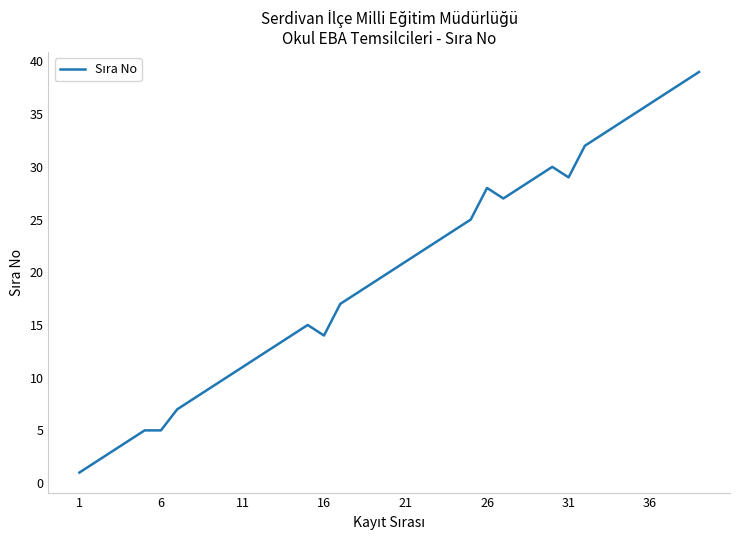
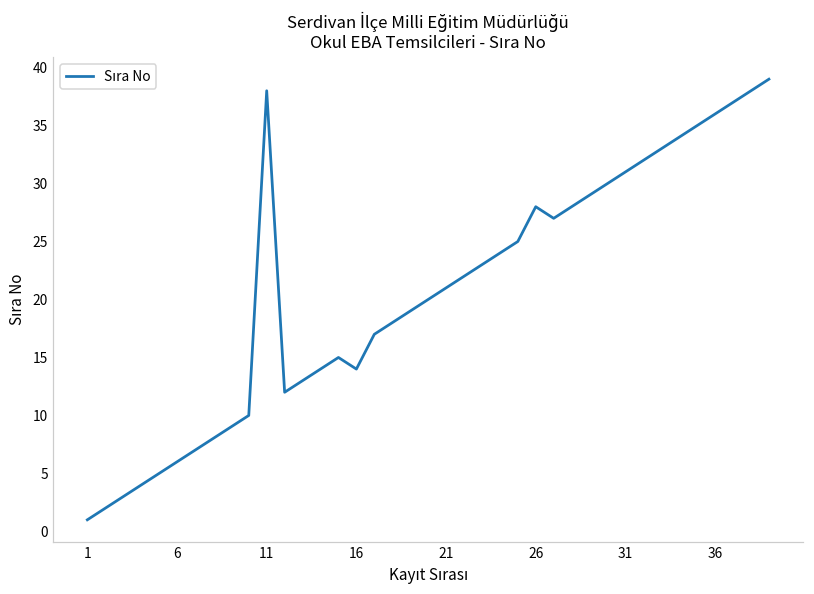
6: 5 -> 6
11: 11 -> 38
31: 29 -> 31
